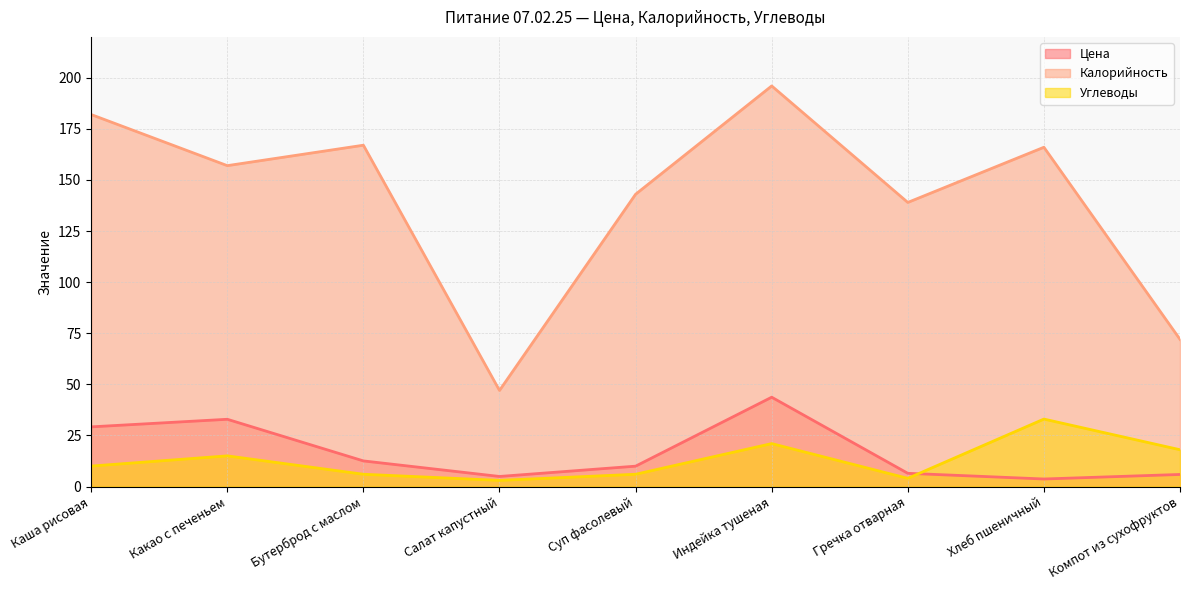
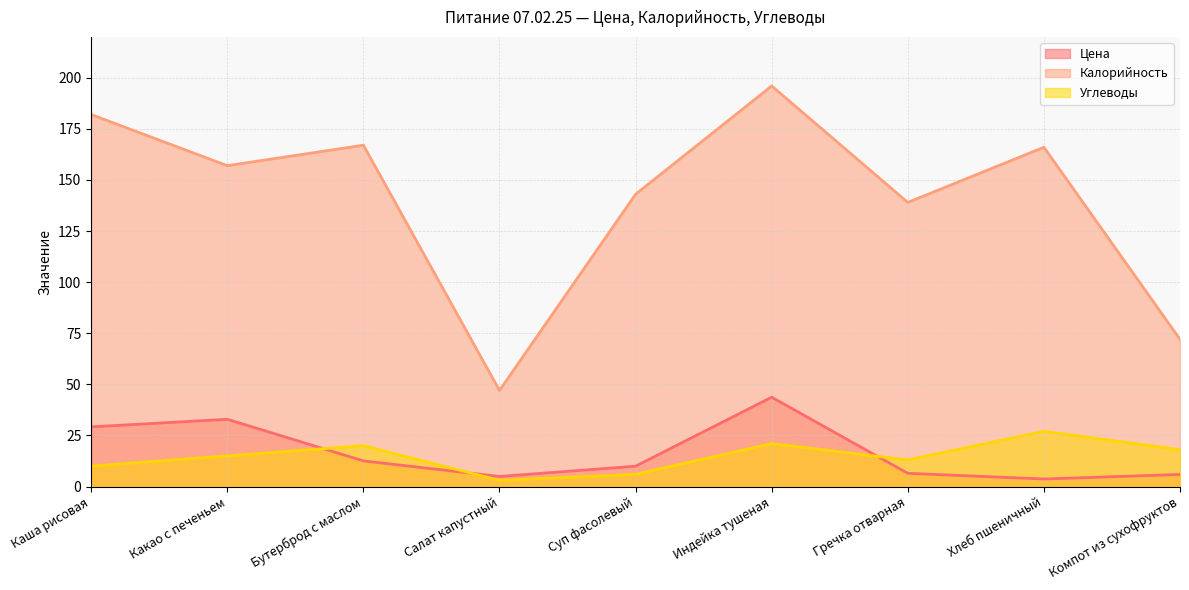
Углеводы, Бутерброд с маслом: 6 -> 20
Углеводы, Гречка отварная: 4 -> 13
Углеводы, Хлеб пшеничный: 33 -> 27
